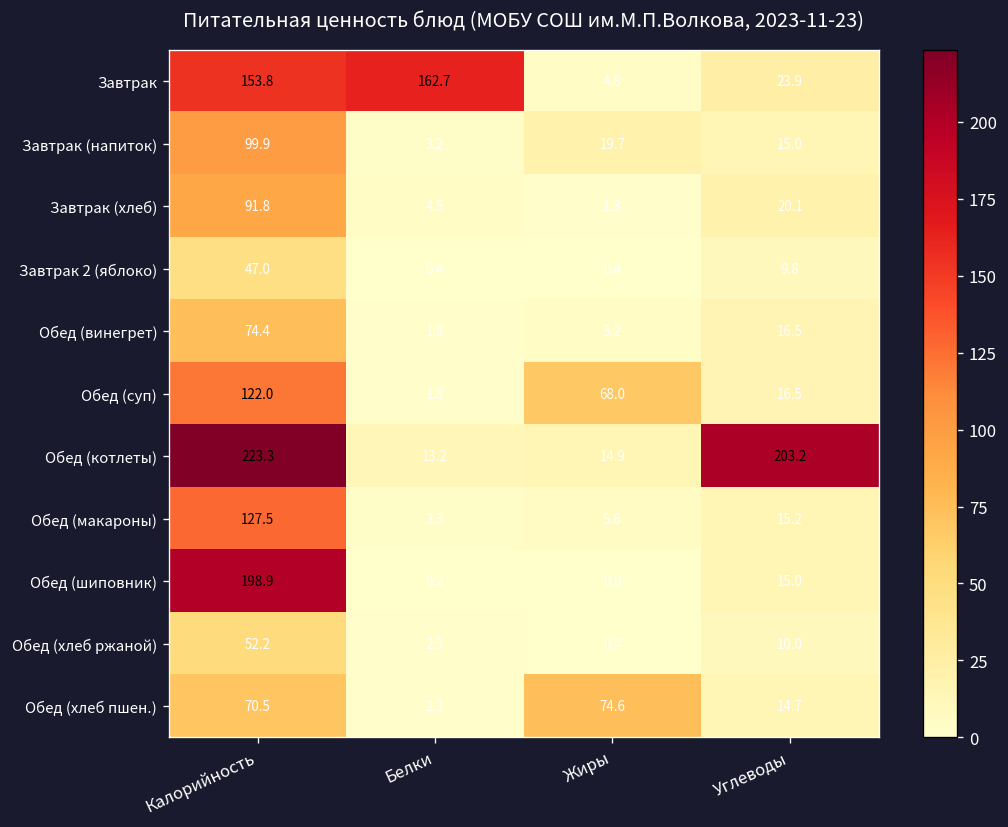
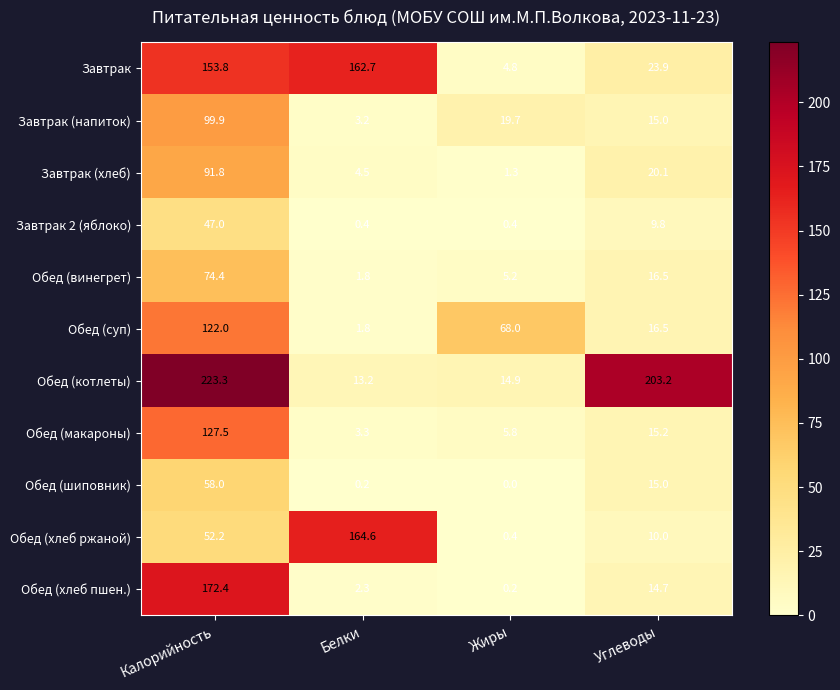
Обед (шиповник), Калорийность: 198.9 -> 58.0
Обед (хлеб ржаной), Белки: 2.3 -> 164.6
Обед (хлеб пшен.), Калорийность: 70.5 -> 172.4
Обед (хлеб пшен.), Жиры: 74.6 -> 0.2
